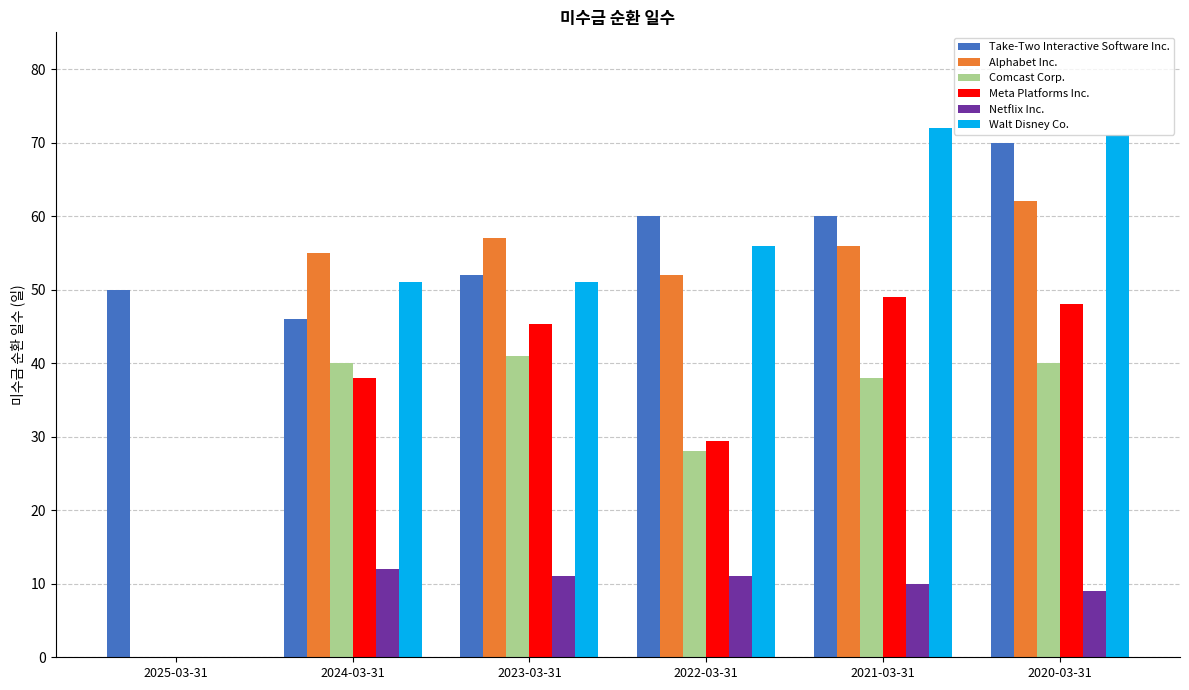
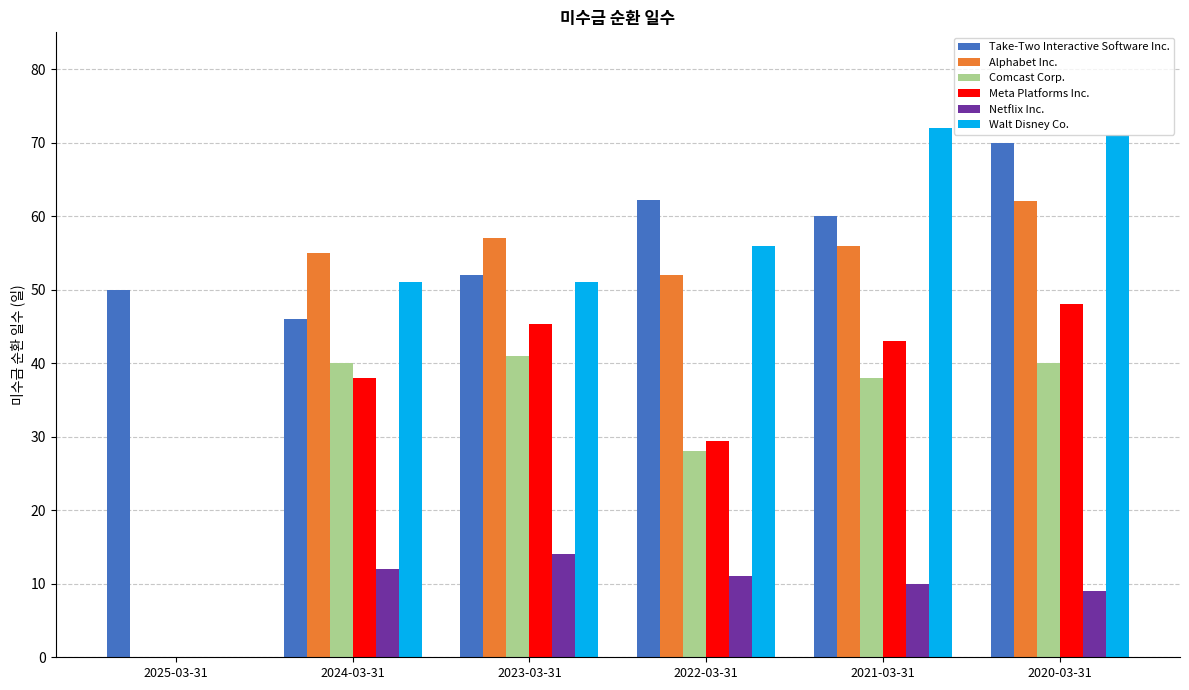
Netflix Inc., 2023-03-31: 11 -> 14
Take-Two Interactive Software Inc., 2022-03-31: 60 -> 62
Meta Platforms Inc., 2021-03-31: 49 -> 43
